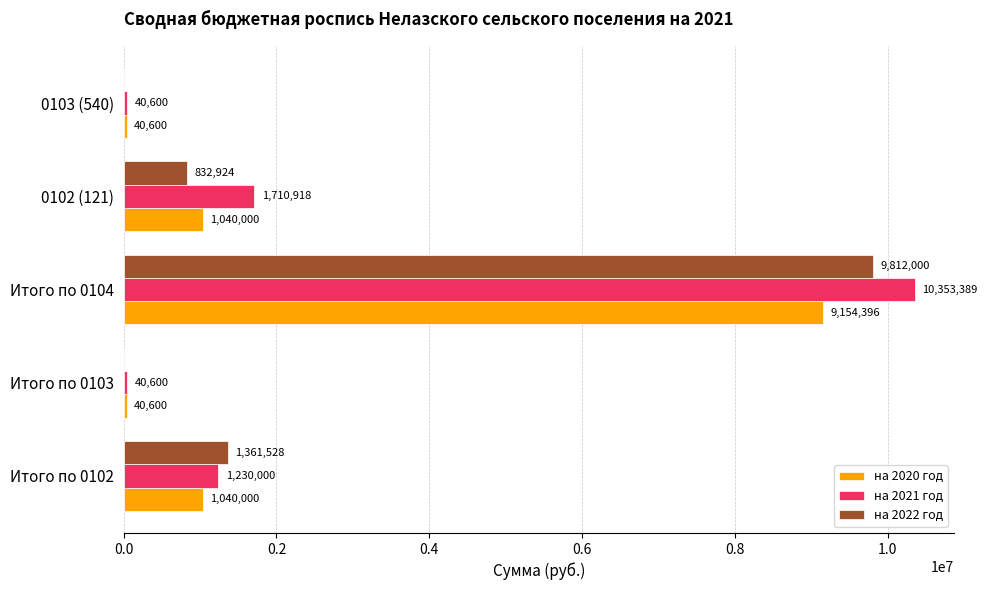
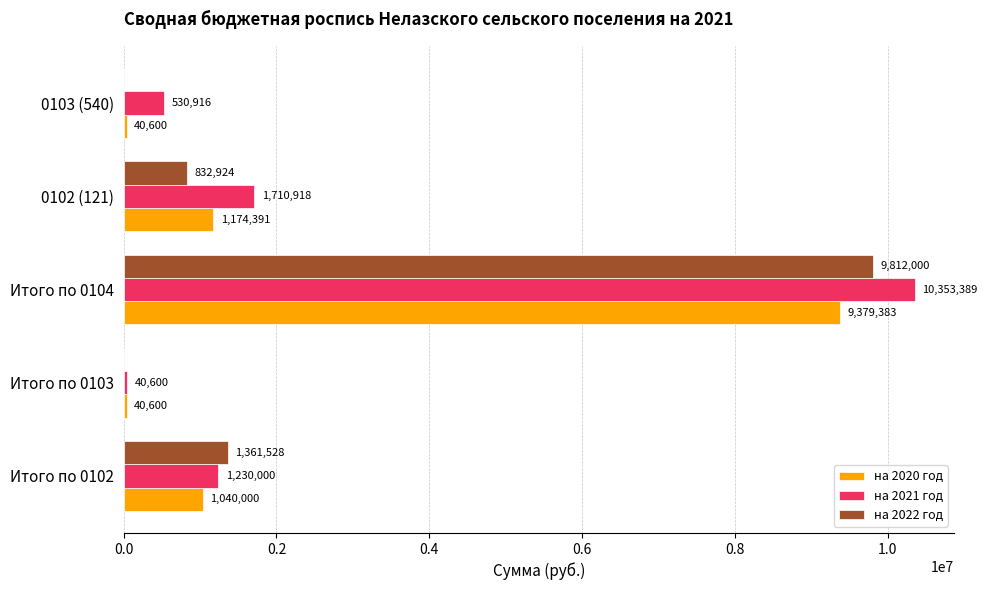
на 2021 год, 0103 (540): 40,600 -> 530,916
на 2020 год, 0102 (121): 1,040,000 -> 1,174,391
на 2020 год, Итого по 0104: 9,154,396 -> 9,379,383
